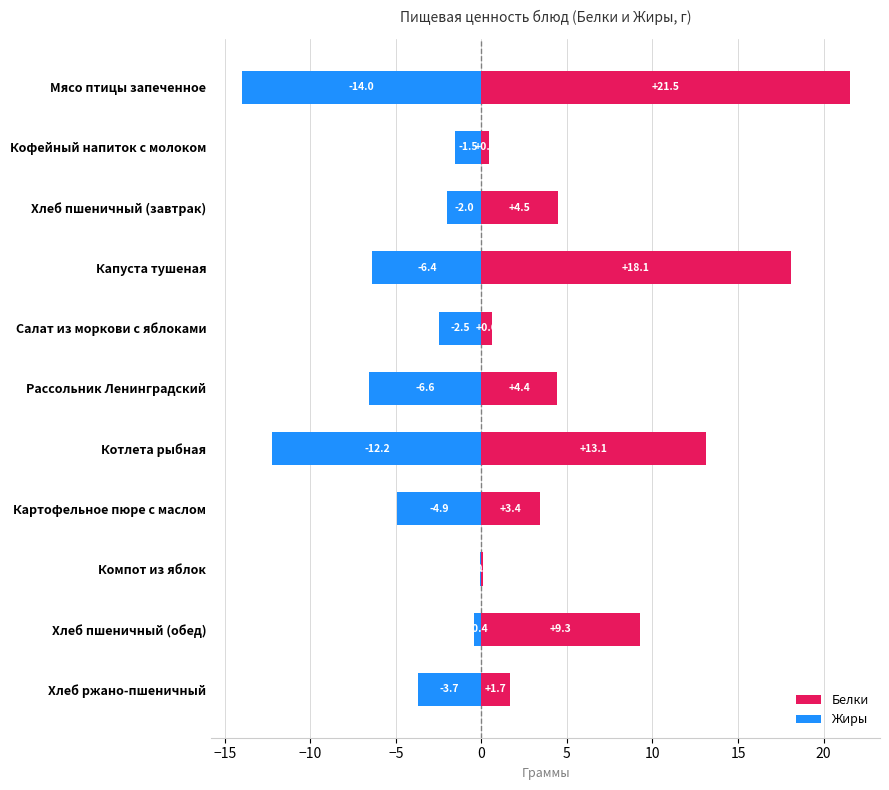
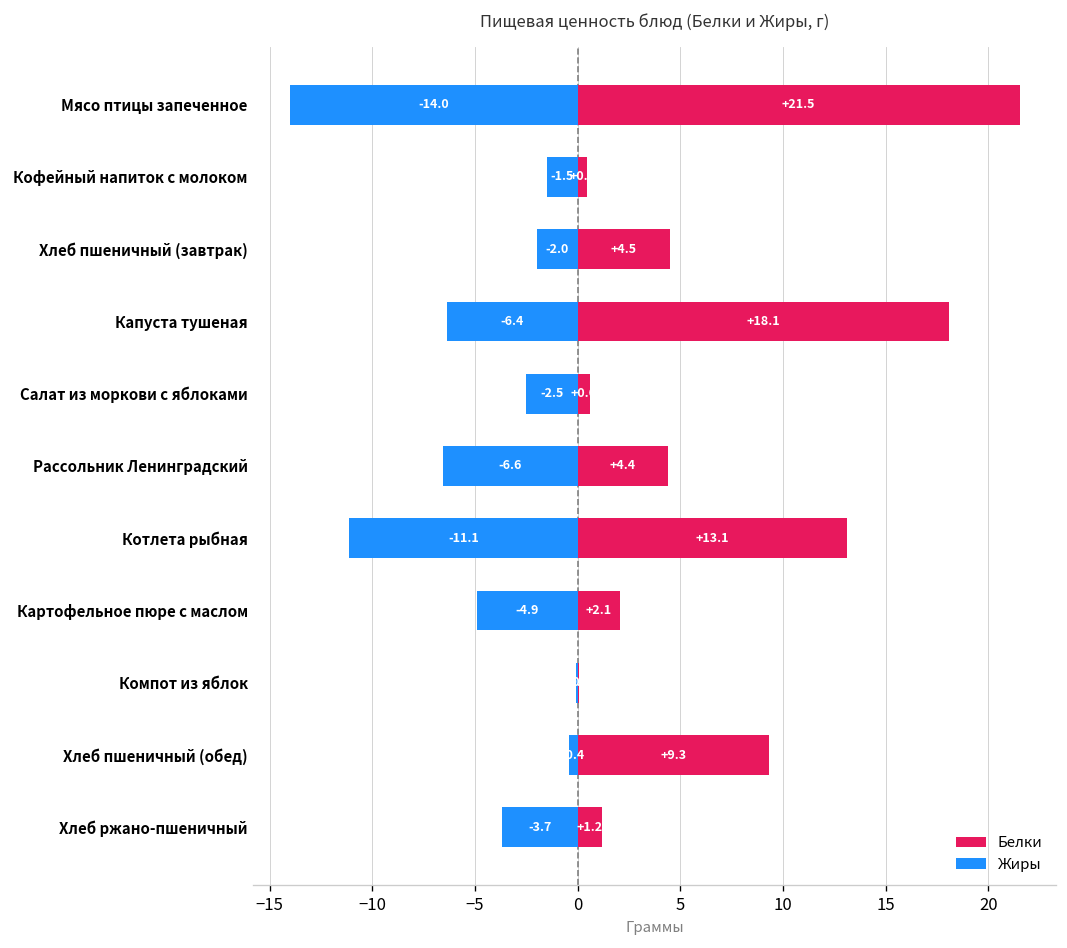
Жиры, Котлета рыбная: -12.2 -> -11.1
Белки, Картофельное пюре с маслом: +3.4 -> +2.1
Белки, Хлеб ржано-пшеничный: +1.7 -> +1.2
